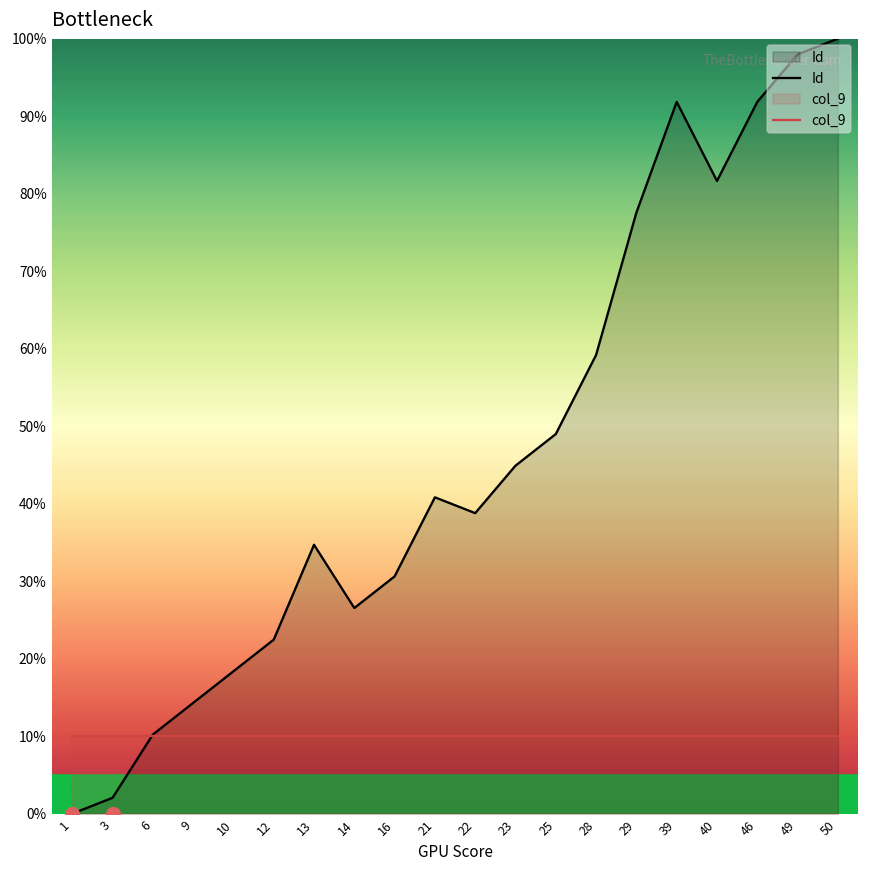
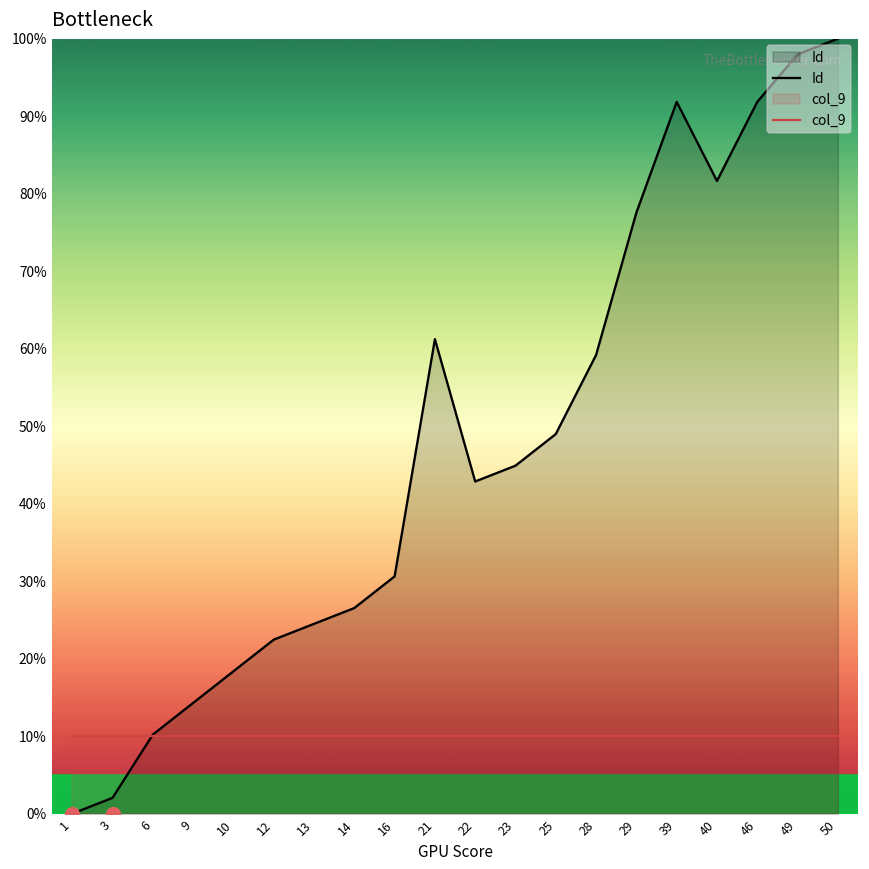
Id, 13: 35% -> 24%
Id, 21: 41% -> 61%
Id, 22: 39% -> 43%
